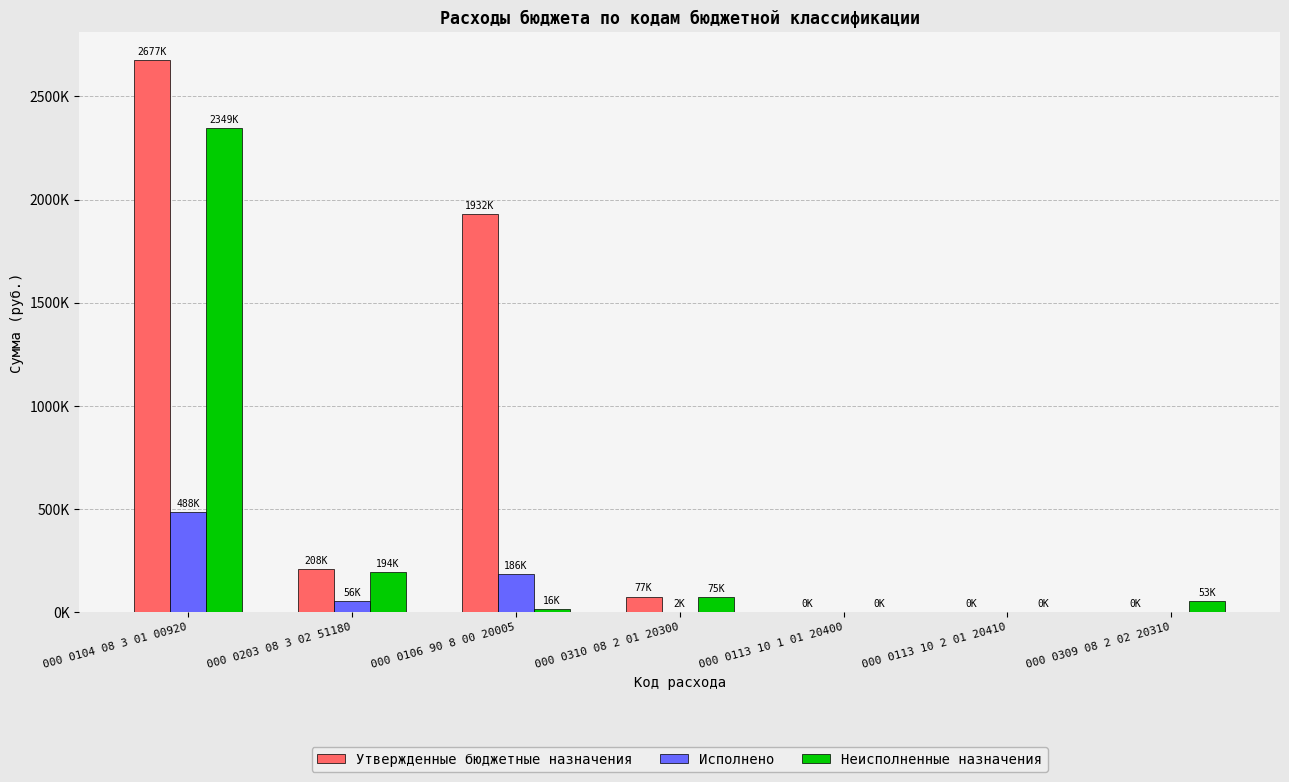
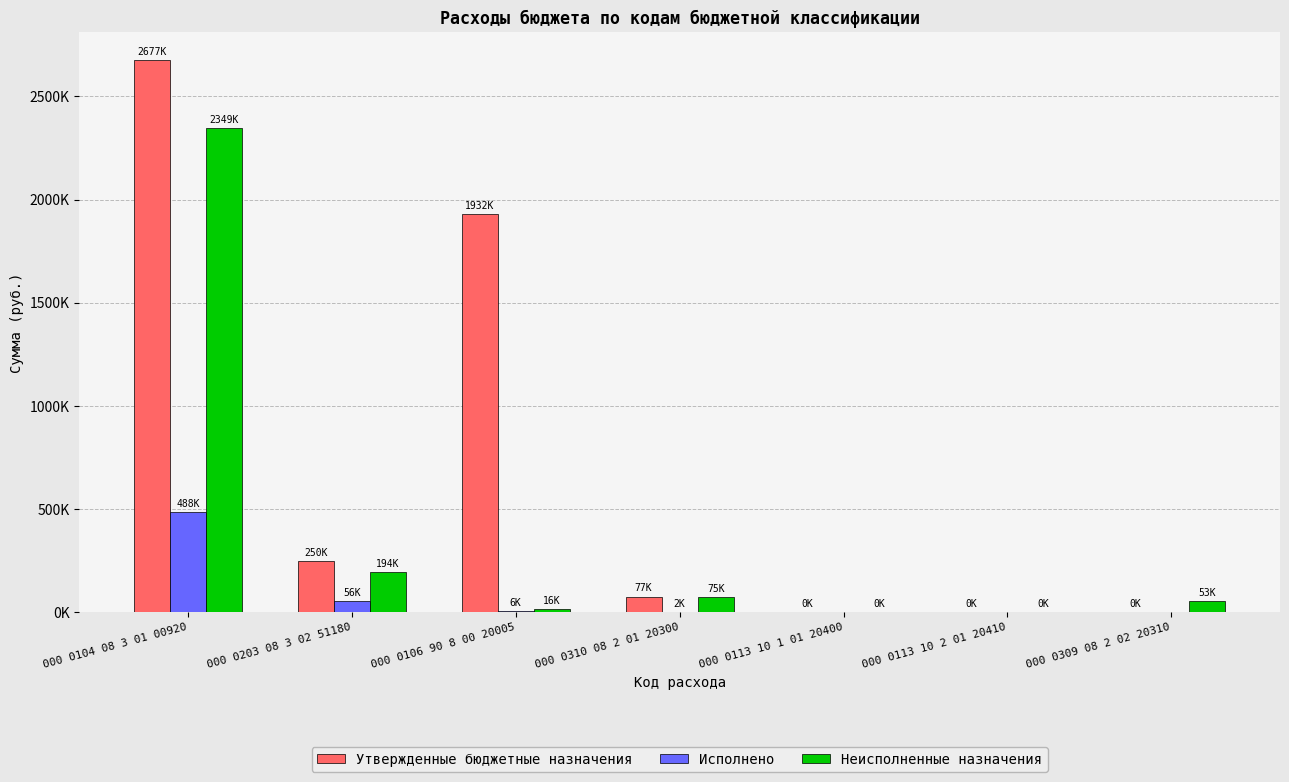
Утвержденные бюджетные назначения, 000 0203 08 3 02 51180: 208K -> 250K
Исполнено, 000 0106 90 8 00 20005: 186K -> 6K
